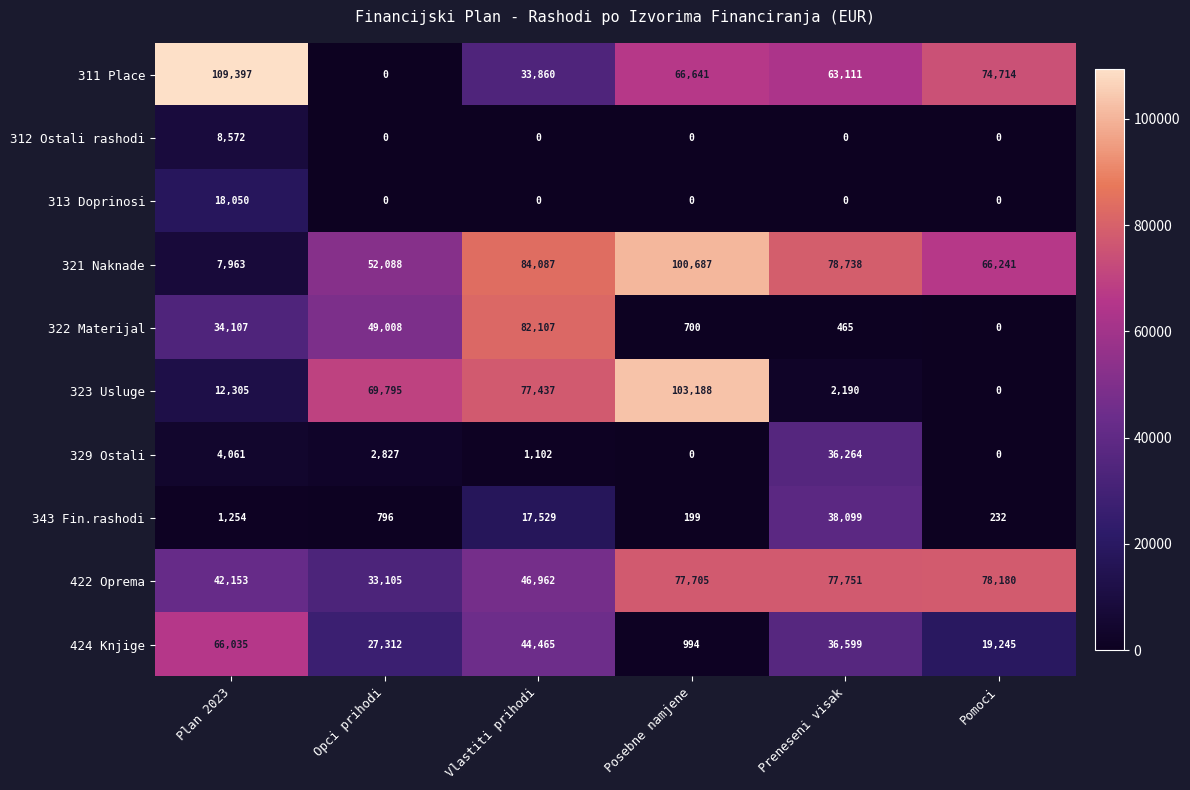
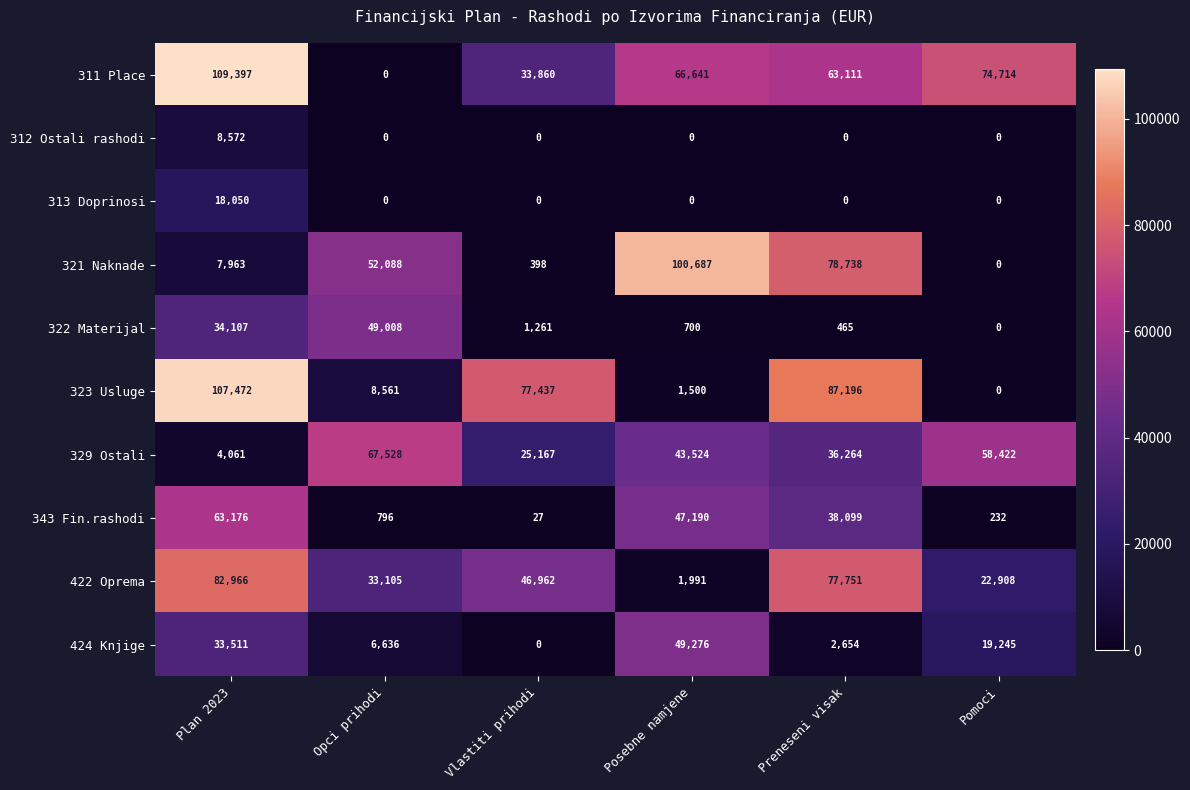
321 Naknade, Vlastiti prihodi: 84,087 -> 398
321 Naknade, Pomoci: 66,241 -> 0
322 Materijal, Vlastiti prihodi: 82,107 -> 1,261
323 Usluge, Plan 2023: 12,305 -> 107,472
323 Usluge, Opci prihodi: 69,795 -> 8,561
323 Usluge, Posebne namjene: 103,188 -> 1,500
323 Usluge, Preneseni visak: 2,190 -> 87,196
329 Ostali, Opci prihodi: 2,827 -> 67,528
329 Ostali, Vlastiti prihodi: 1,102 -> 25,167
329 Ostali, Posebne namjene: 0 -> 43,524
329 Ostali, Pomoci: 0 -> 58,422
343 Fin.rashodi, Plan 2023: 1,254 -> 63,176
343 Fin.rashodi, Vlastiti prihodi: 17,529 -> 27
343 Fin.rashodi, Posebne namjene: 199 -> 47,190
422 Oprema, Plan 2023: 42,153 -> 82,966
422 Oprema, Posebne namjene: 77,705 -> 1,991
422 Oprema, Pomoci: 78,180 -> 22,908
424 Knjige, Plan 2023: 66,035 -> 33,511
424 Knjige, Opci prihodi: 27,312 -> 6,636
424 Knjige, Vlastiti prihodi: 44,465 -> 0
424 Knjige, Posebne namjene: 994 -> 49,276
424 Knjige, Preneseni visak: 36,599 -> 2,654
